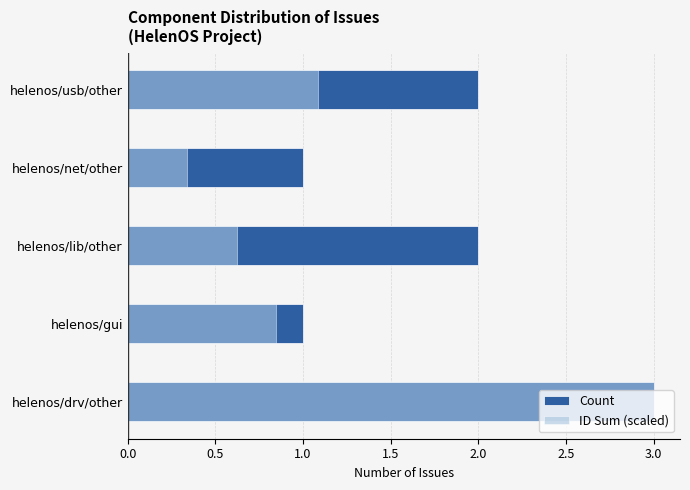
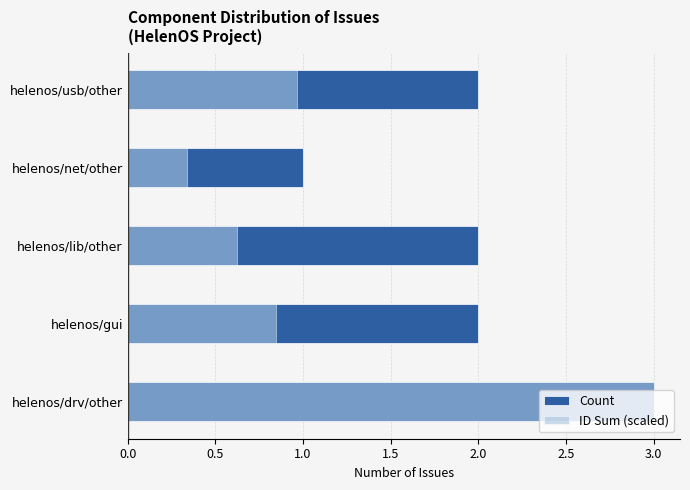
ID Sum (scaled), helenos/usb/other: 1.08 -> 0.97
Count, helenos/gui: 1 -> 2
